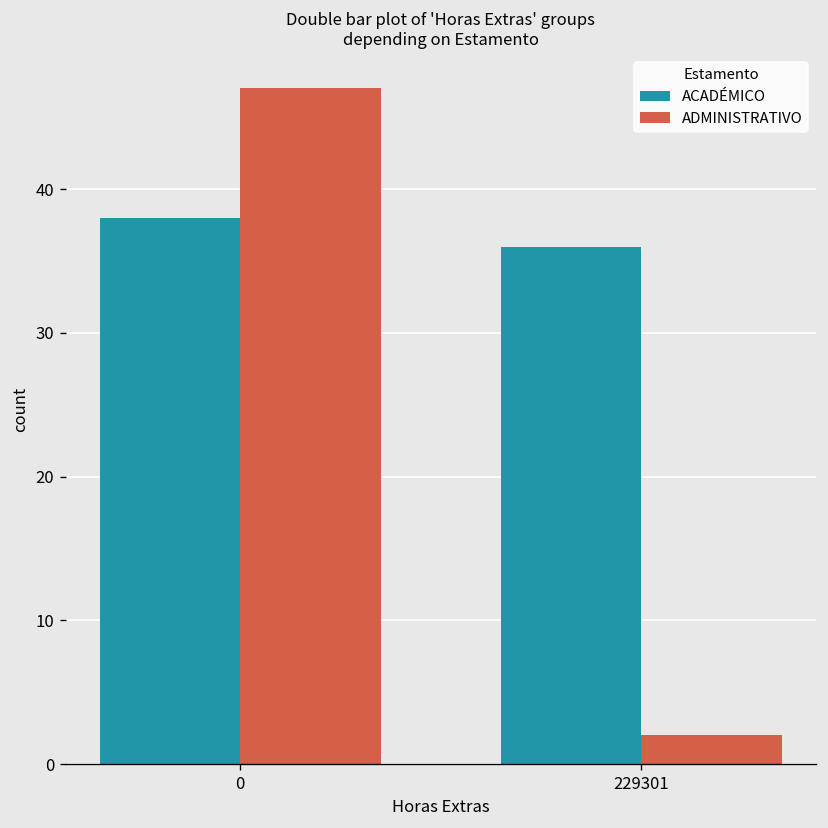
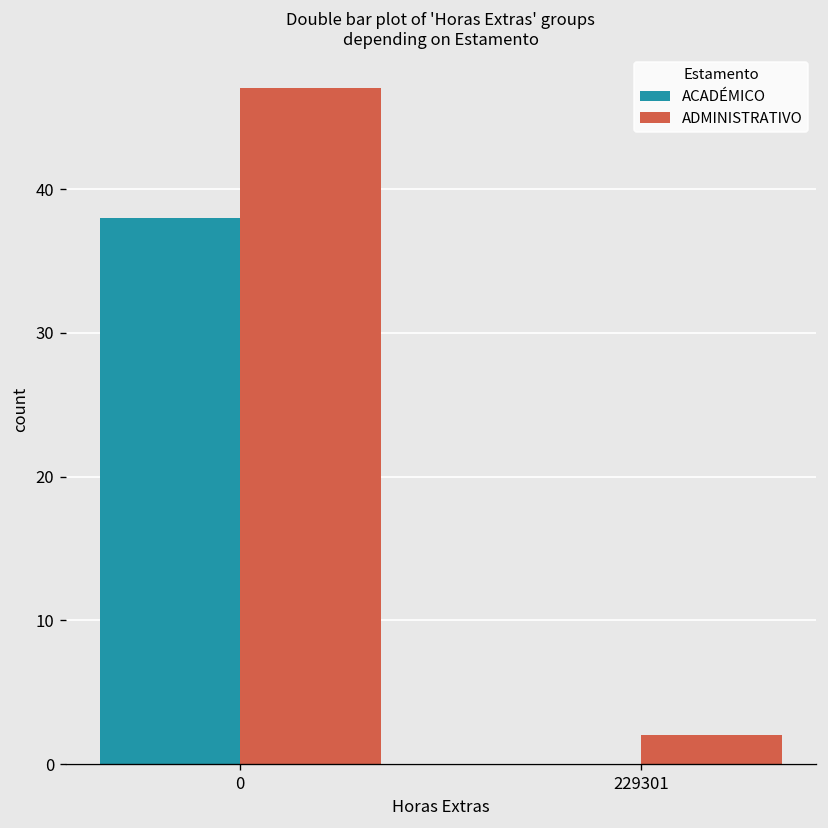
ACADÉMICO, 229301: 36 -> 0
